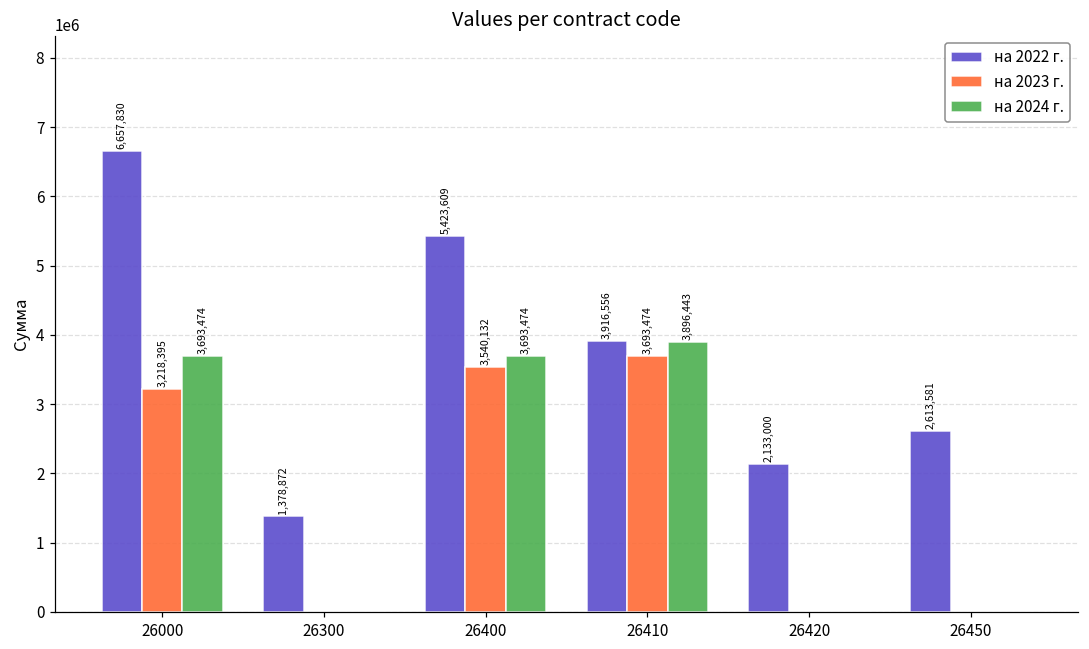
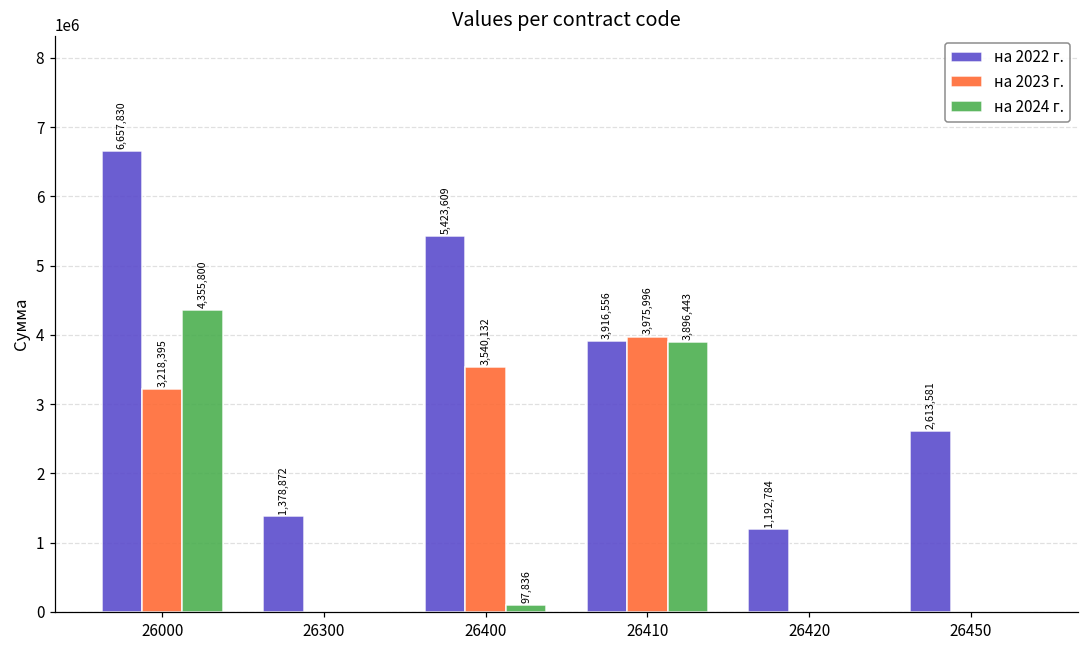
на 2024 г., 26000: 3,693,474 -> 4,355,800
на 2024 г., 26400: 3,693,474 -> 97,836
на 2023 г., 26410: 3,693,474 -> 3,975,996
на 2022 г., 26420: 2,133,000 -> 1,192,784
